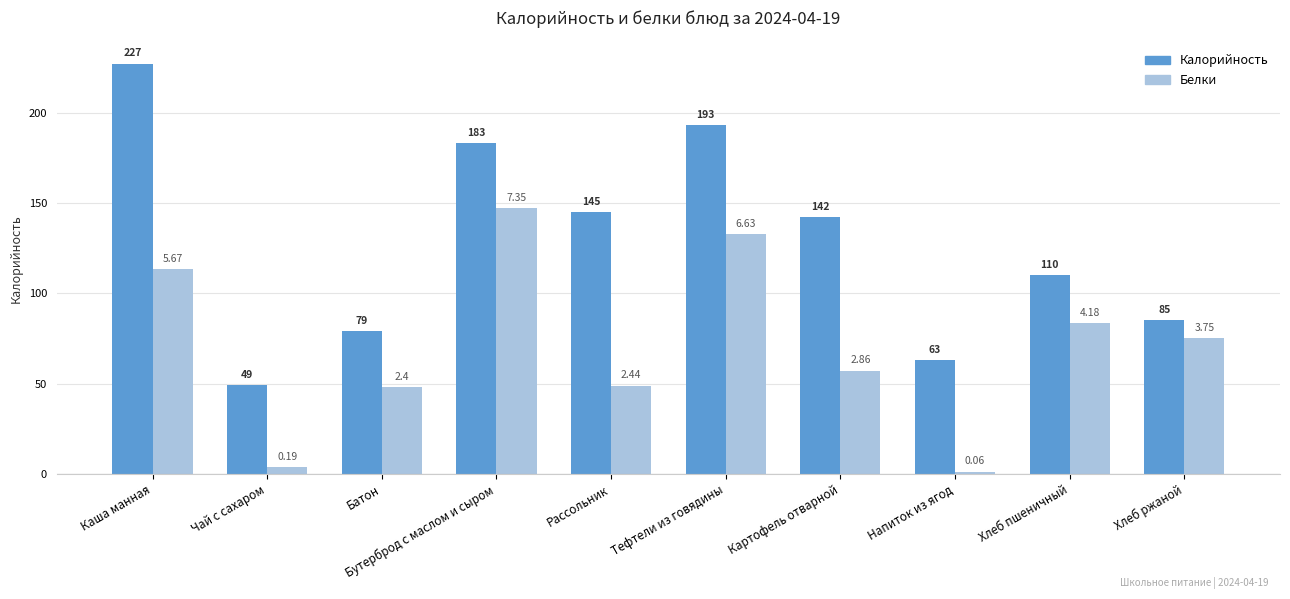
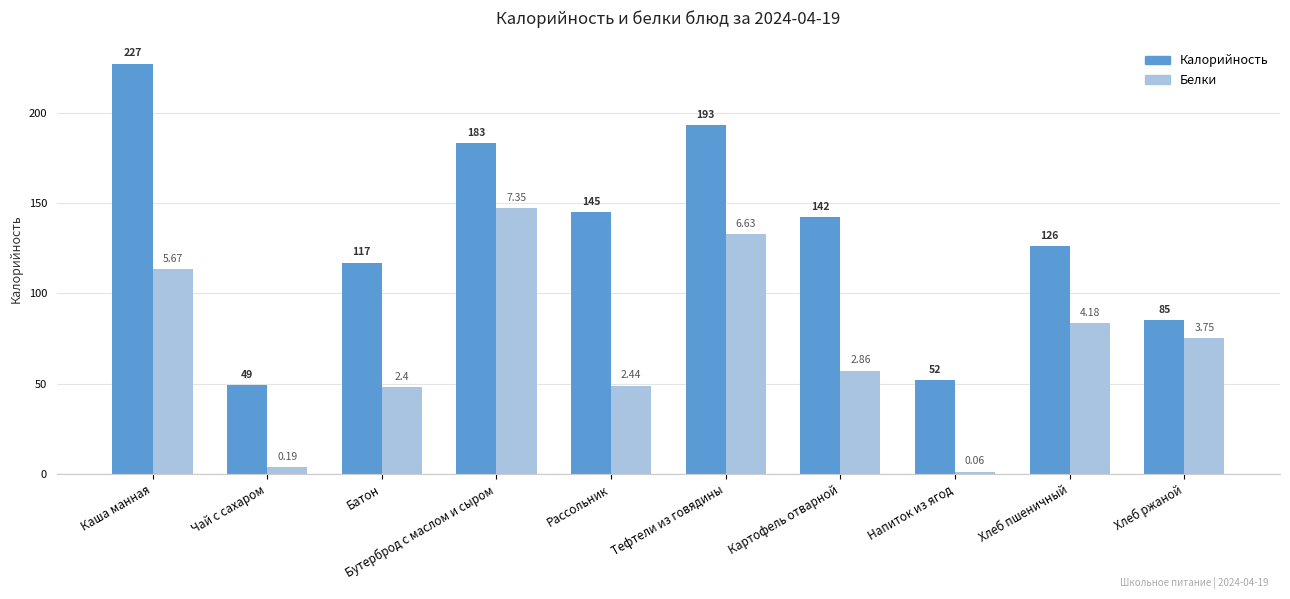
Калорийность, Батон: 79 -> 117
Калорийность, Напиток из ягод: 63 -> 52
Калорийность, Хлеб пшеничный: 110 -> 126
